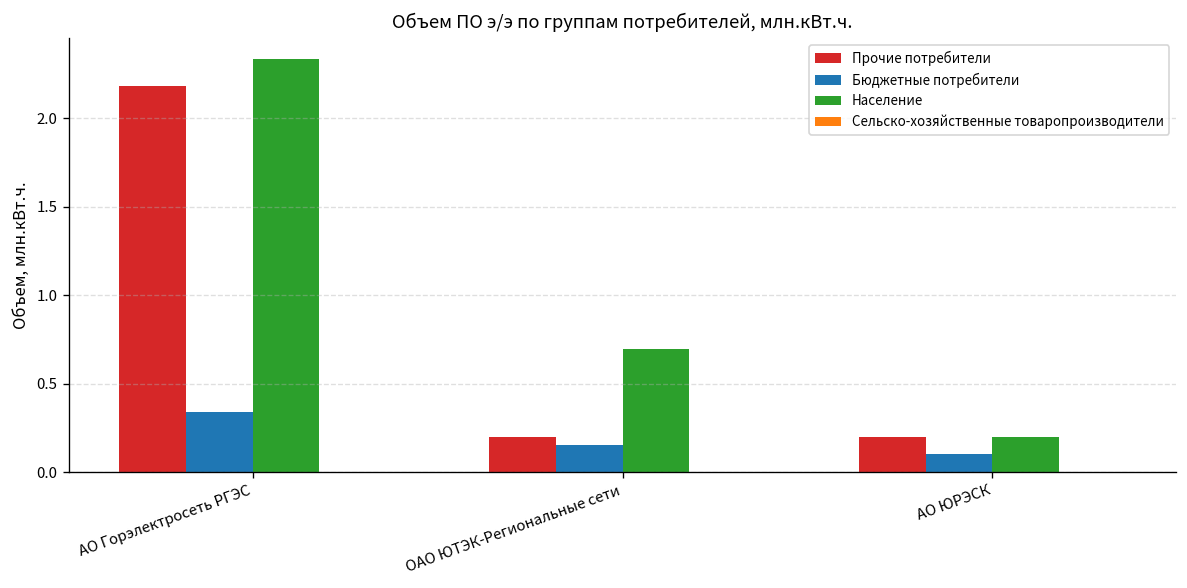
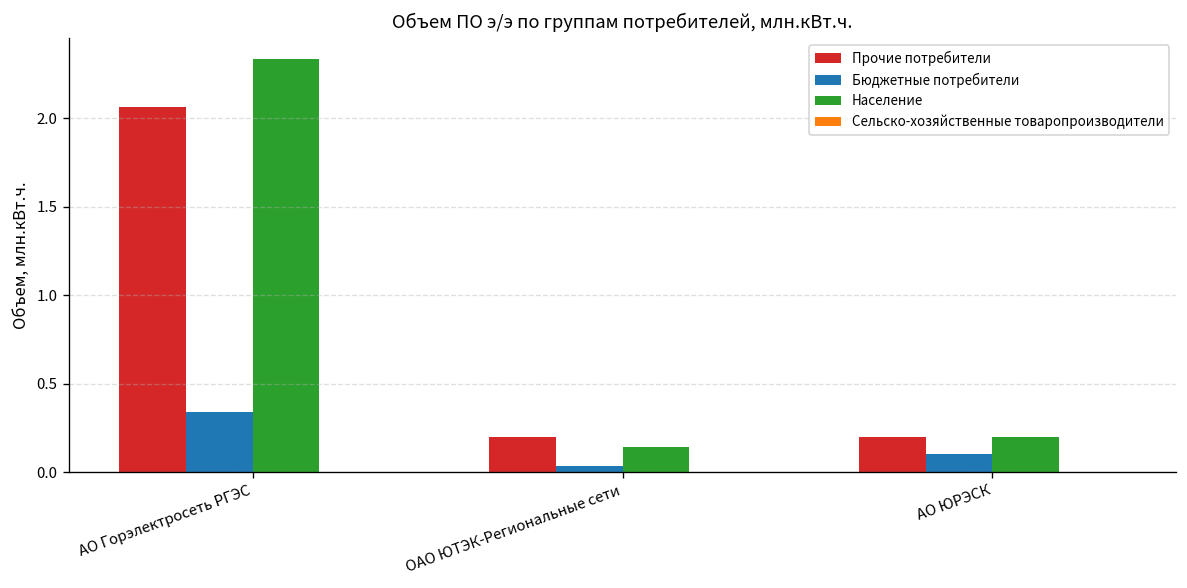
Прочие потребители, АО Горэлектросеть РГЭС: 2.18 -> 2.06
Бюджетные потребители, ОАО ЮТЭК-Региональные сети: 0.15 -> 0.03
Население, ОАО ЮТЭК-Региональные сети: 0.70 -> 0.14
